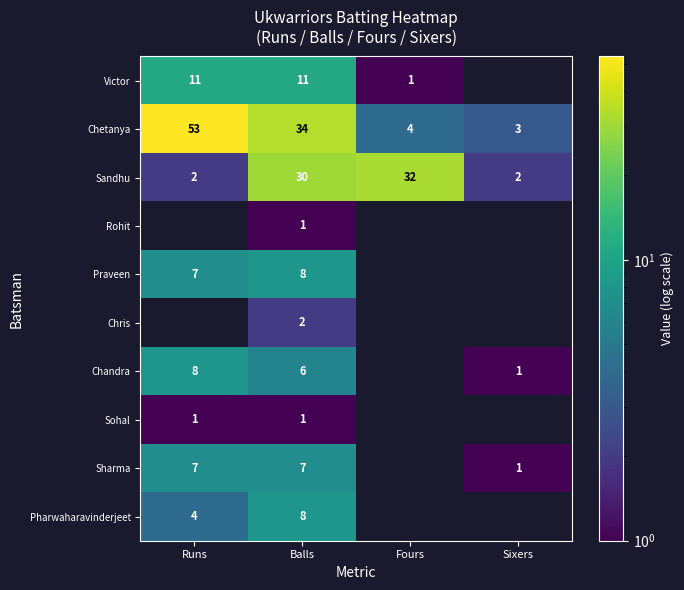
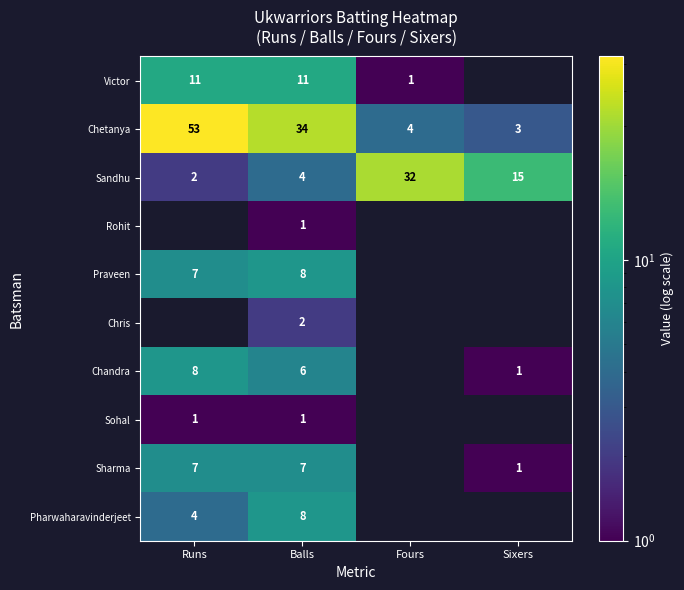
Sandhu, Balls: 30 -> 4
Sandhu, Sixers: 2 -> 15
